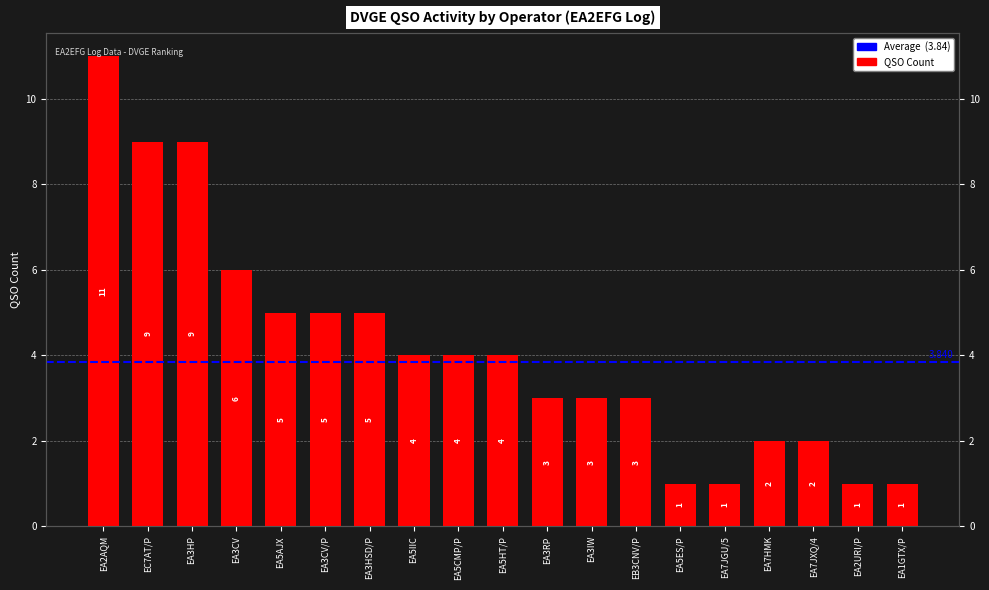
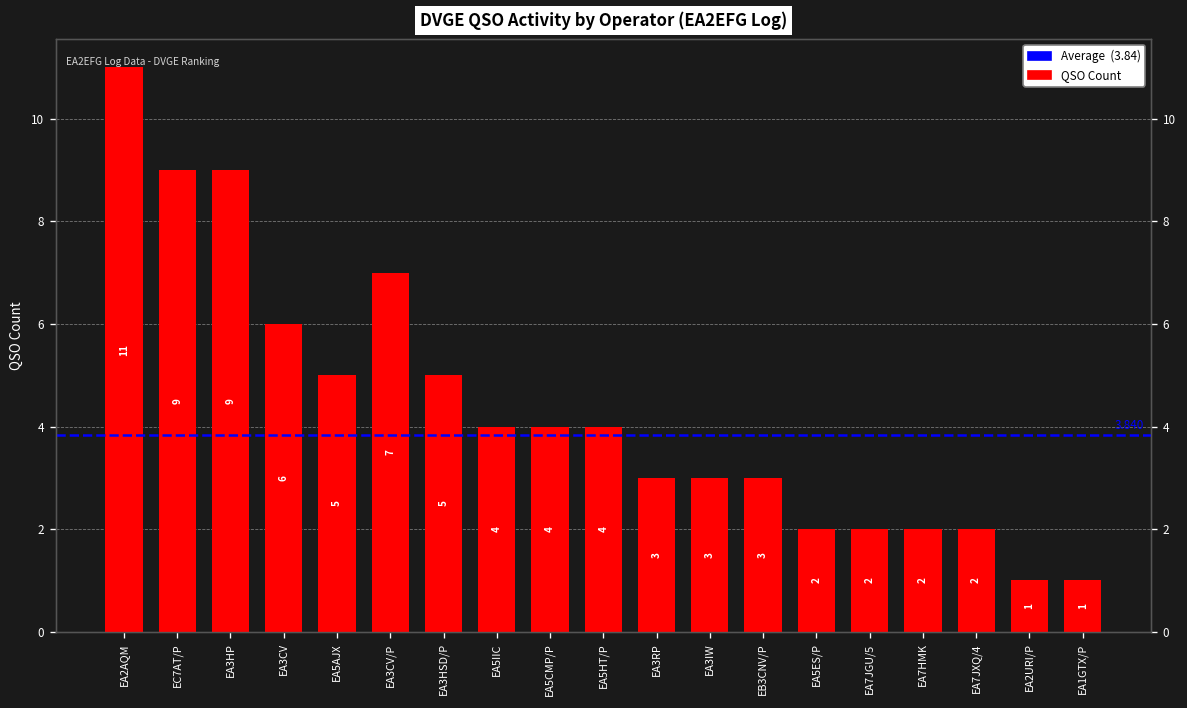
EA3CV/P: 5 -> 7
EA5ES/P: 1 -> 2
EA7JGU/5: 1 -> 2
